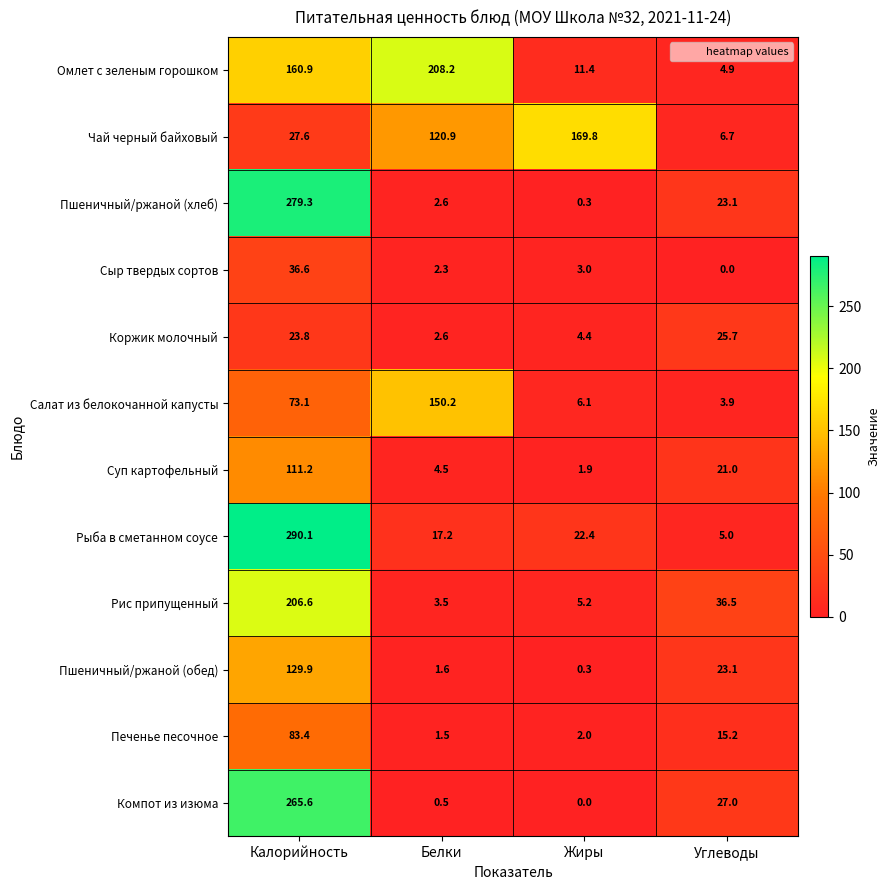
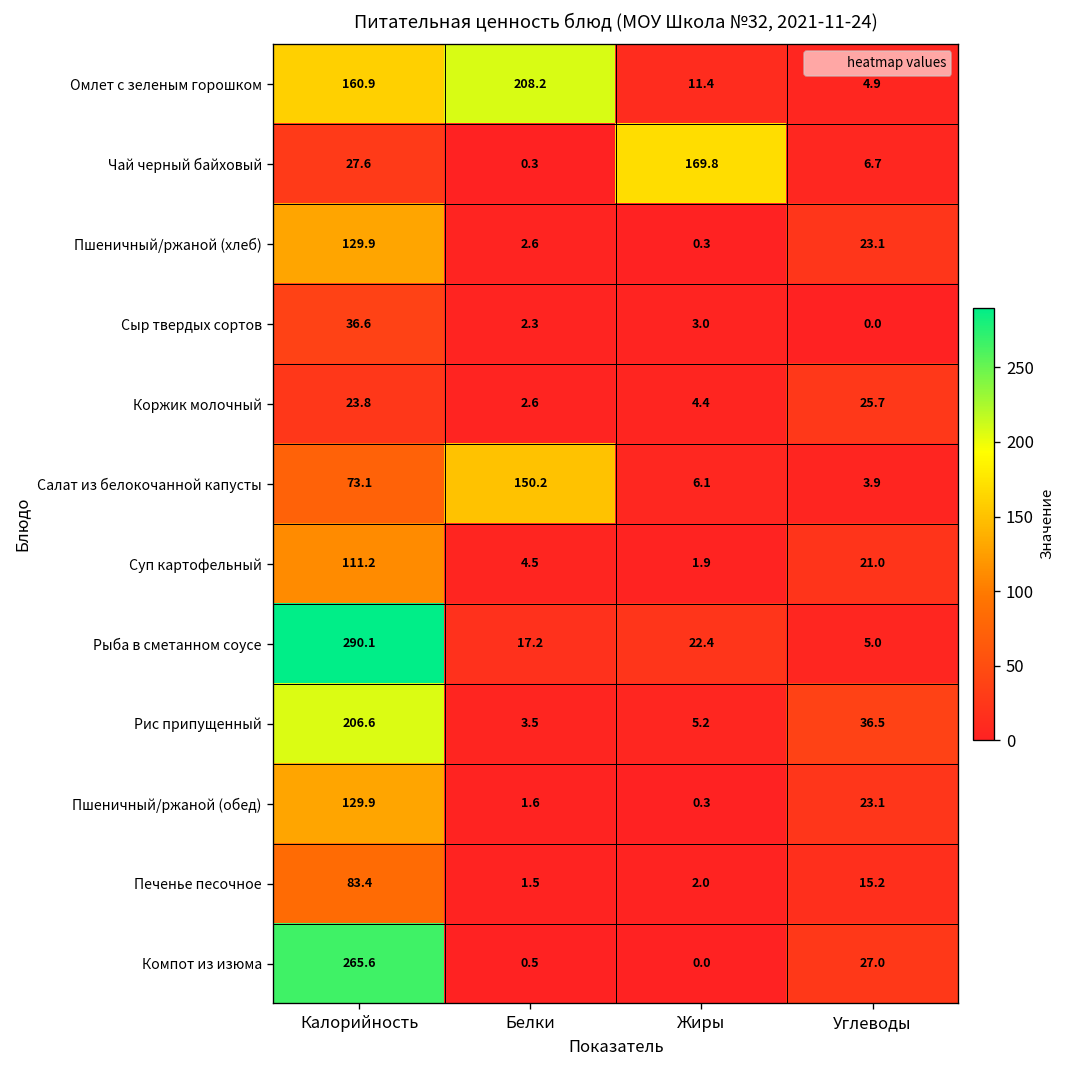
Чай черный байховый, Белки: 120.9 -> 0.3
Пшеничный/ржаной (хлеб), Калорийность: 279.3 -> 129.9
